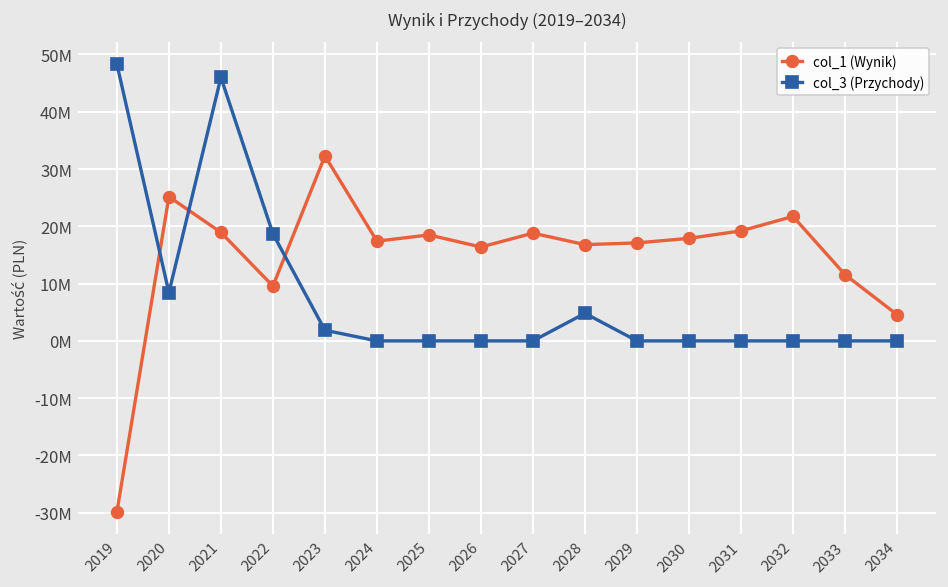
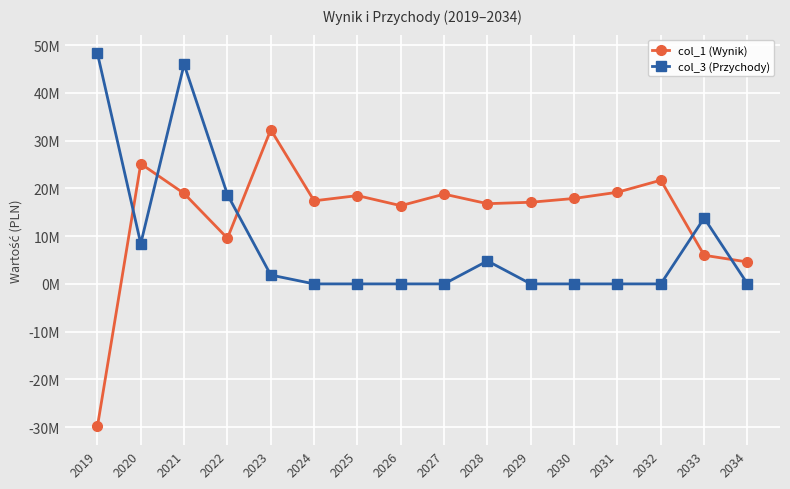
col_1 (Wynik), 2033: 12000000 -> 6000000
col_3 (Przychody), 2033: 0 -> 14000000
